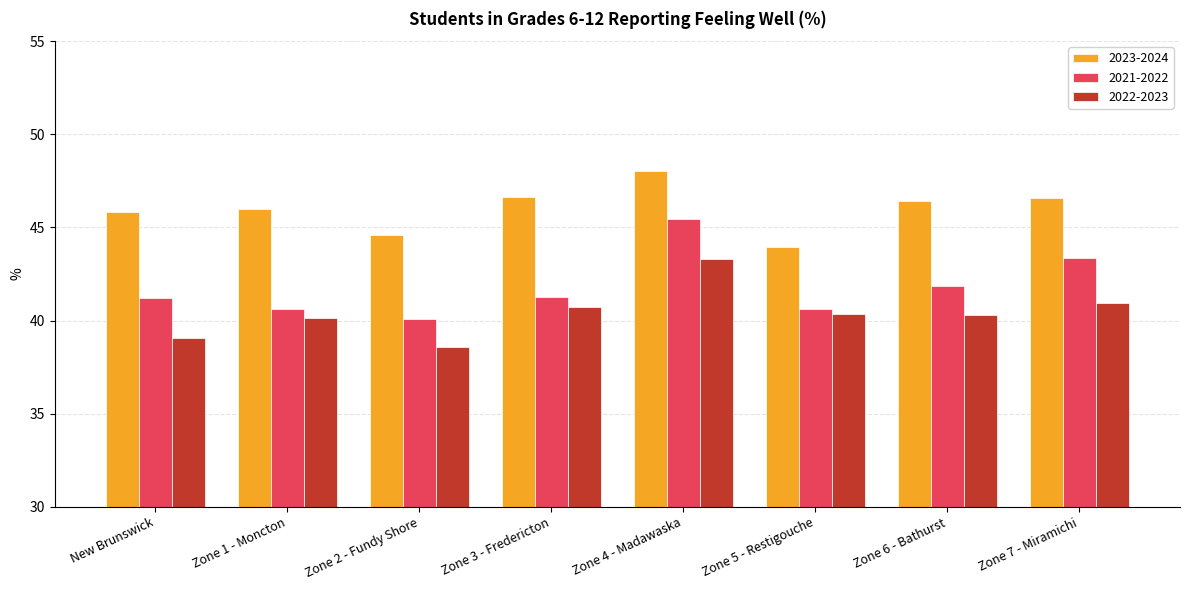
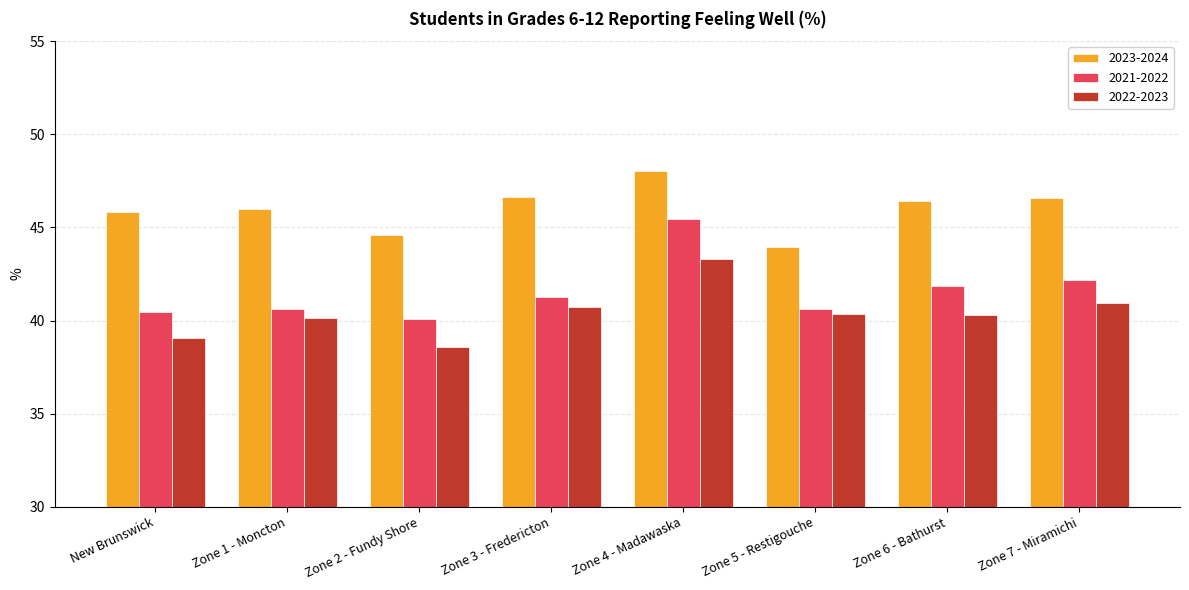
2021-2022, New Brunswick: 41.2 -> 40.4
2021-2022, Zone 7 - Miramichi: 43.4 -> 42.2
